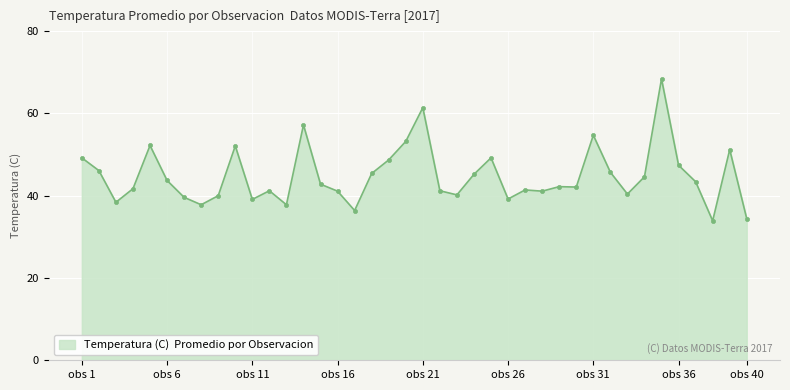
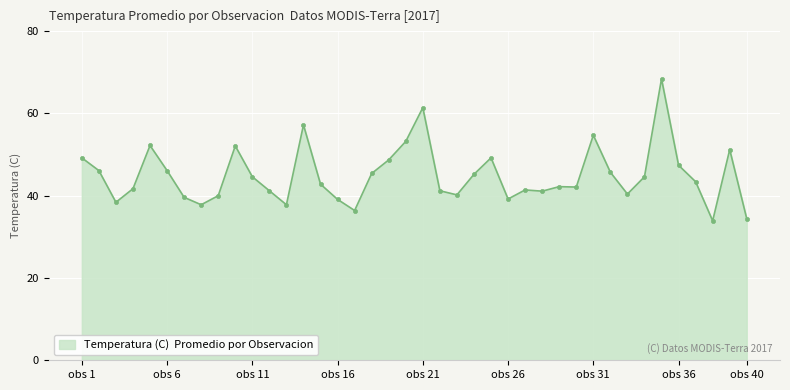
obs 6: 44 -> 46
obs 11: 39 -> 45
obs 16: 41 -> 39
